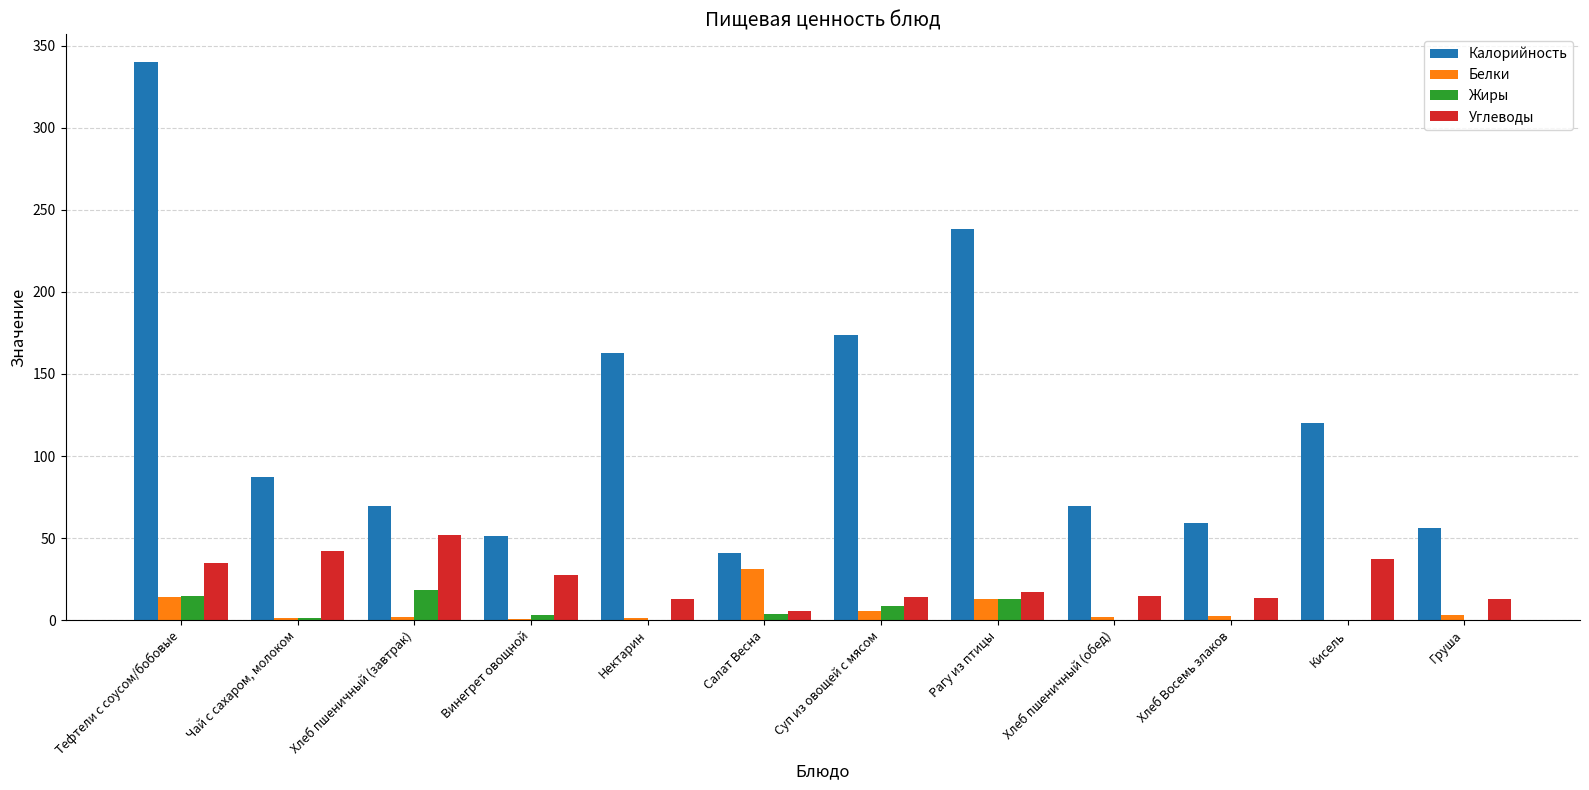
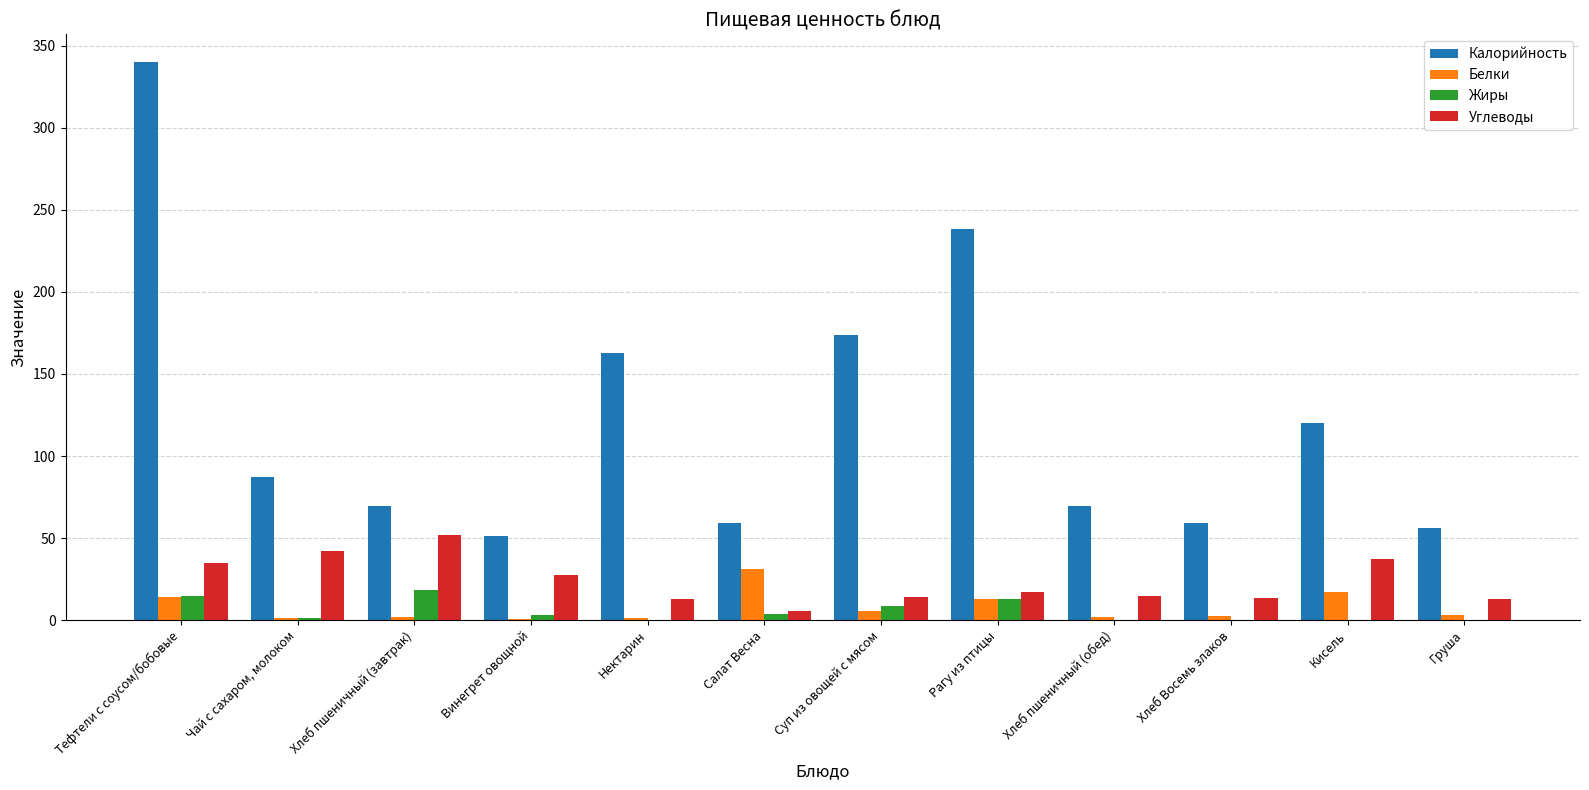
Калорийность, Салат Весна: 41 -> 59
Белки, Кисель: 0 -> 17
